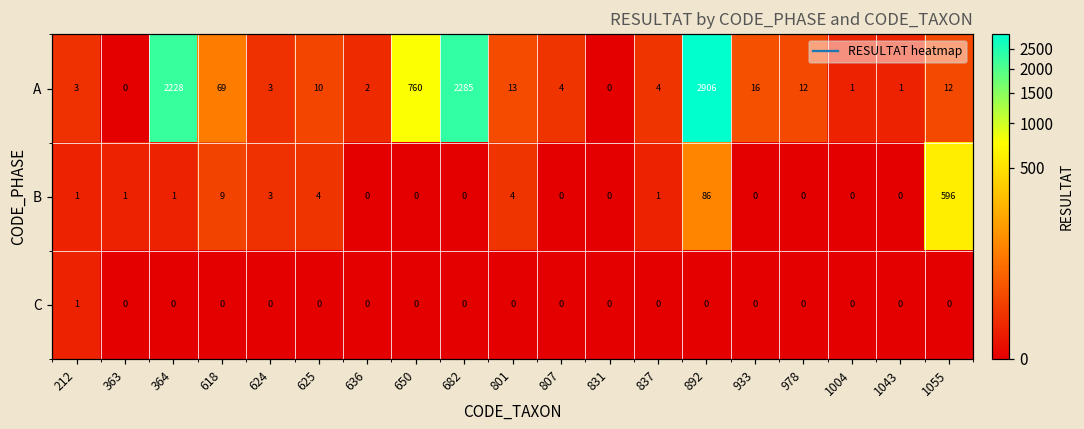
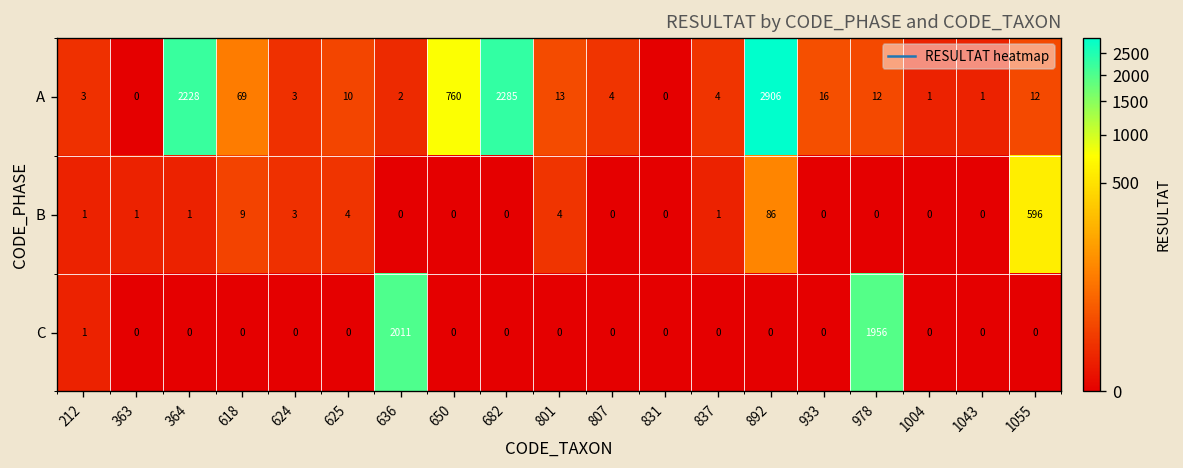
C, 636: 0 -> 2011
C, 978: 0 -> 1956
